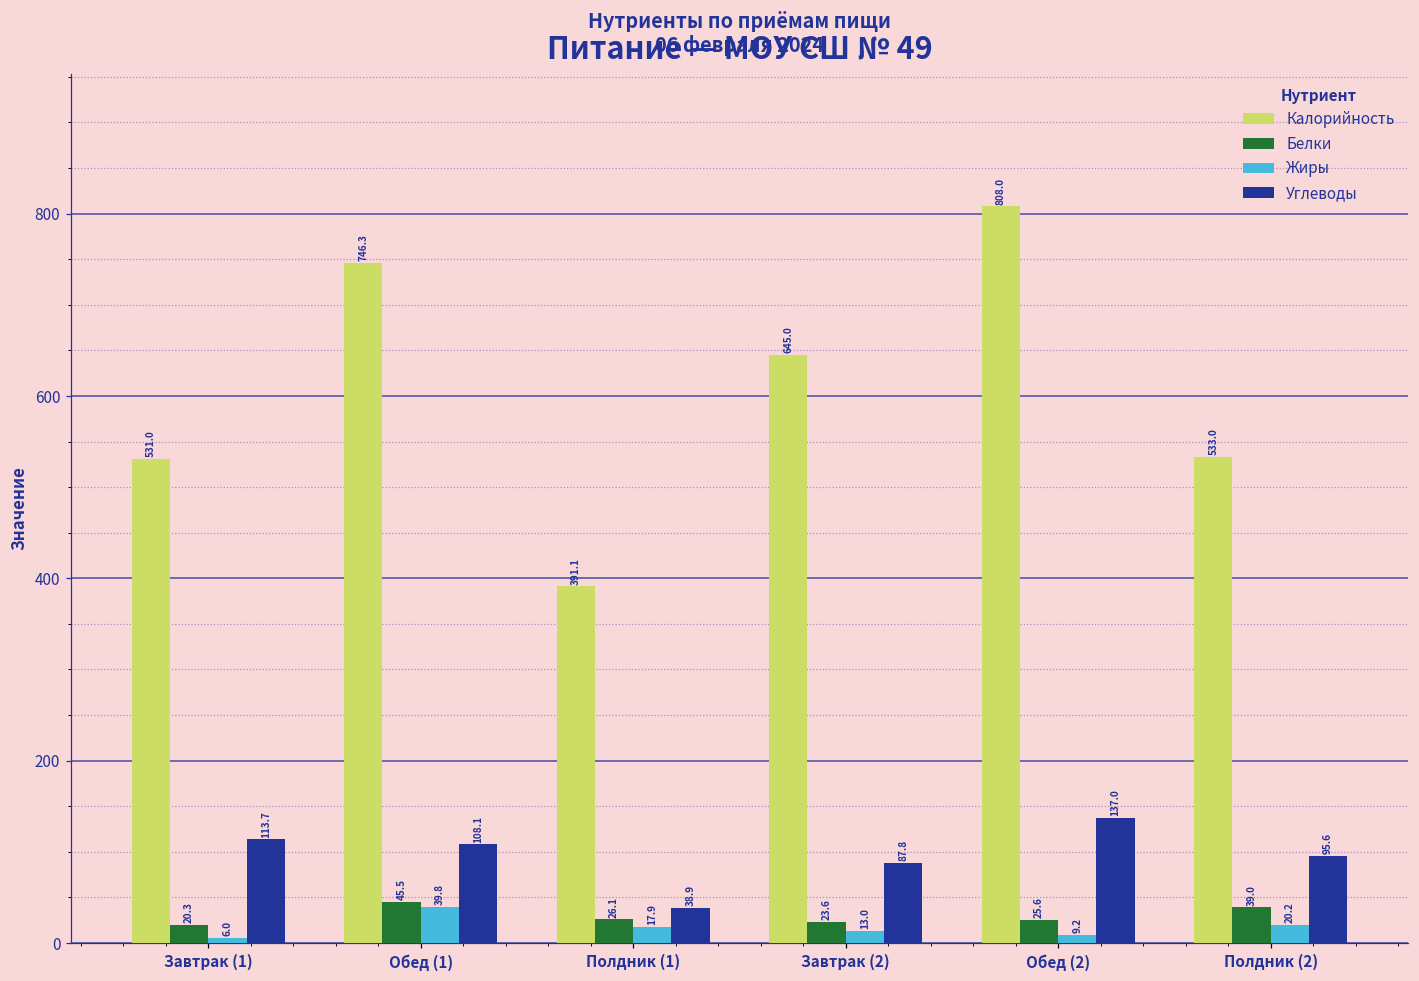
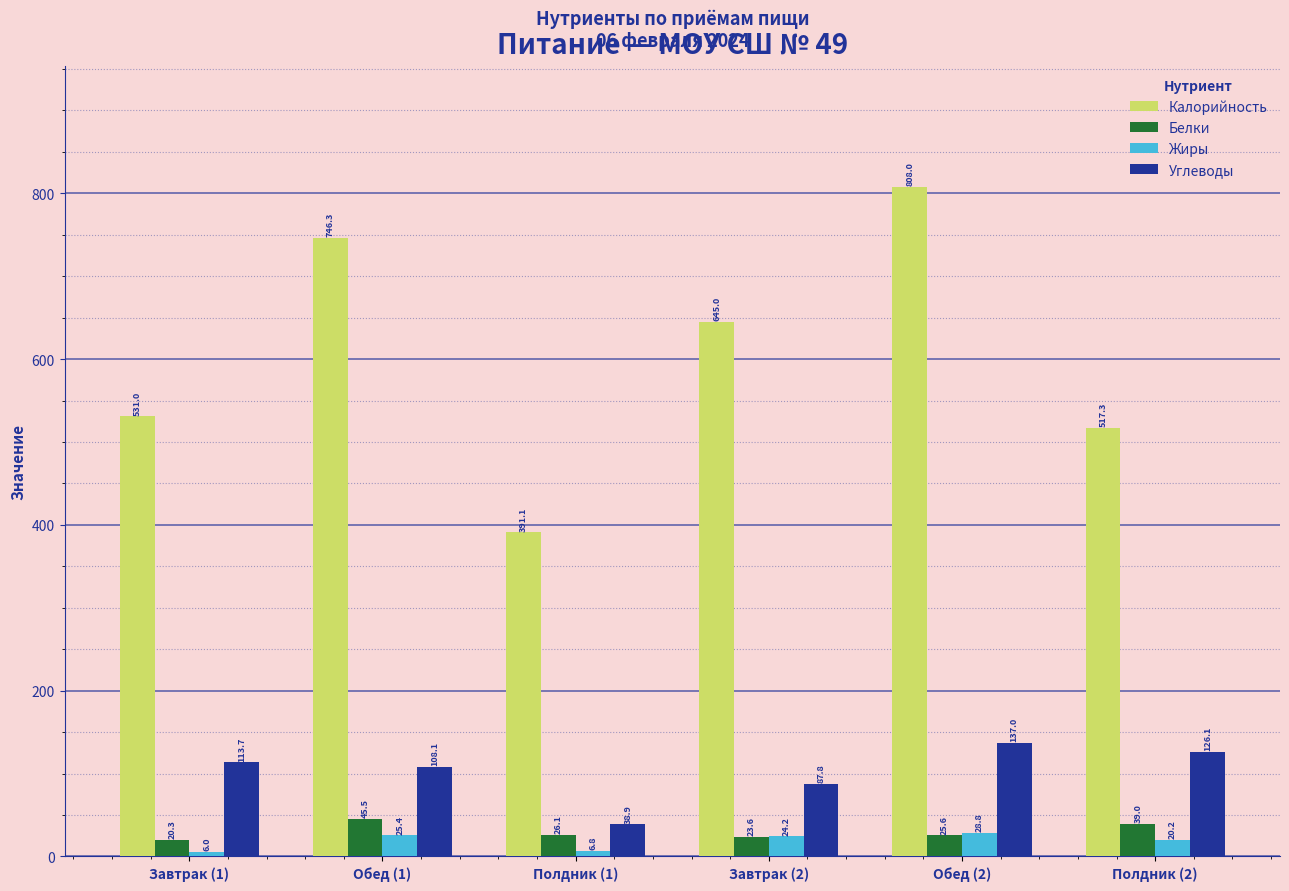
Жиры, Обед (1): 39.8 -> 25.4
Жиры, Полдник (1): 17.9 -> 6.8
Жиры, Завтрак (2): 13.0 -> 24.2
Жиры, Обед (2): 9.2 -> 28.8
Калорийность, Полдник (2): 533.0 -> 517.3
Углеводы, Полдник (2): 95.6 -> 126.1
